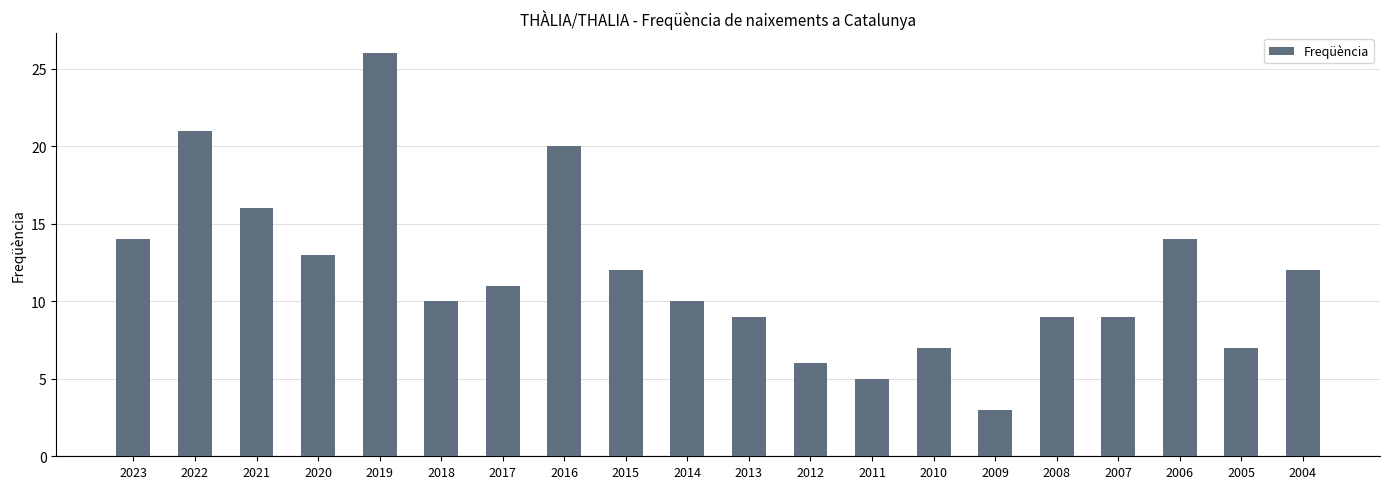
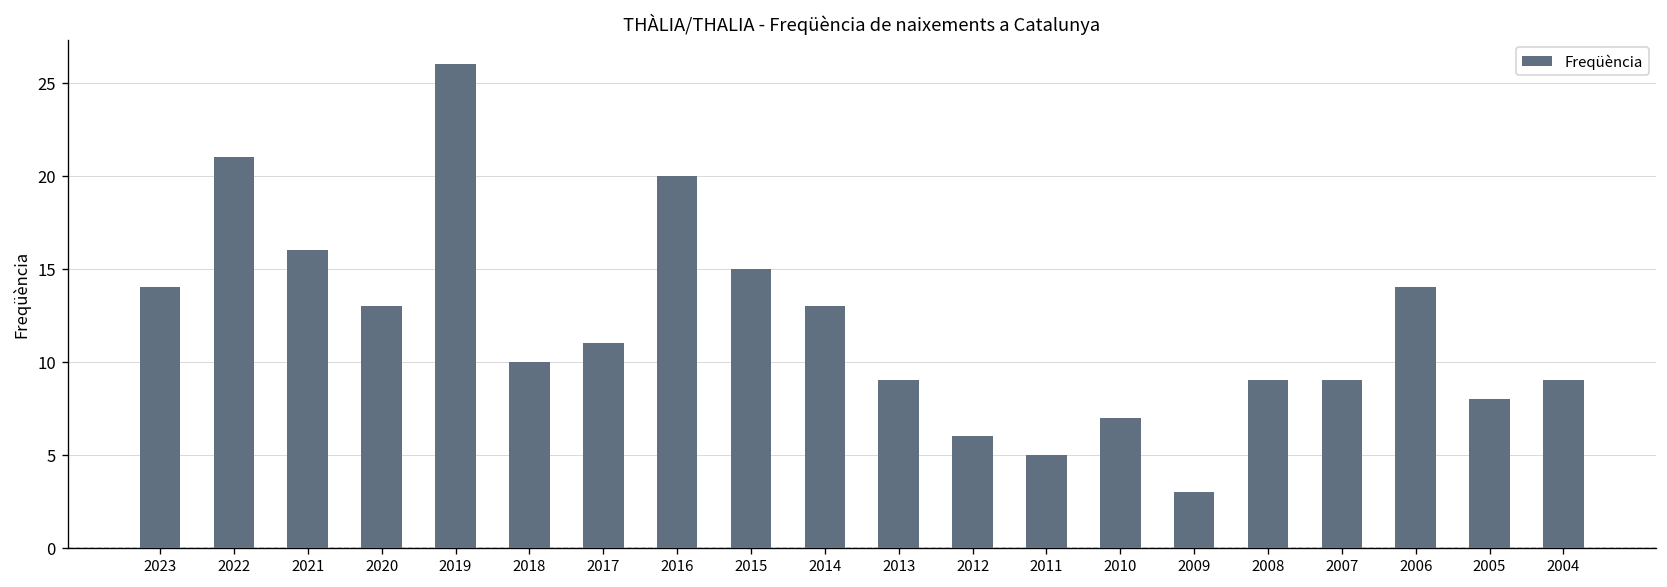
2015: 12 -> 15
2014: 10 -> 13
2005: 7 -> 8
2004: 12 -> 9
